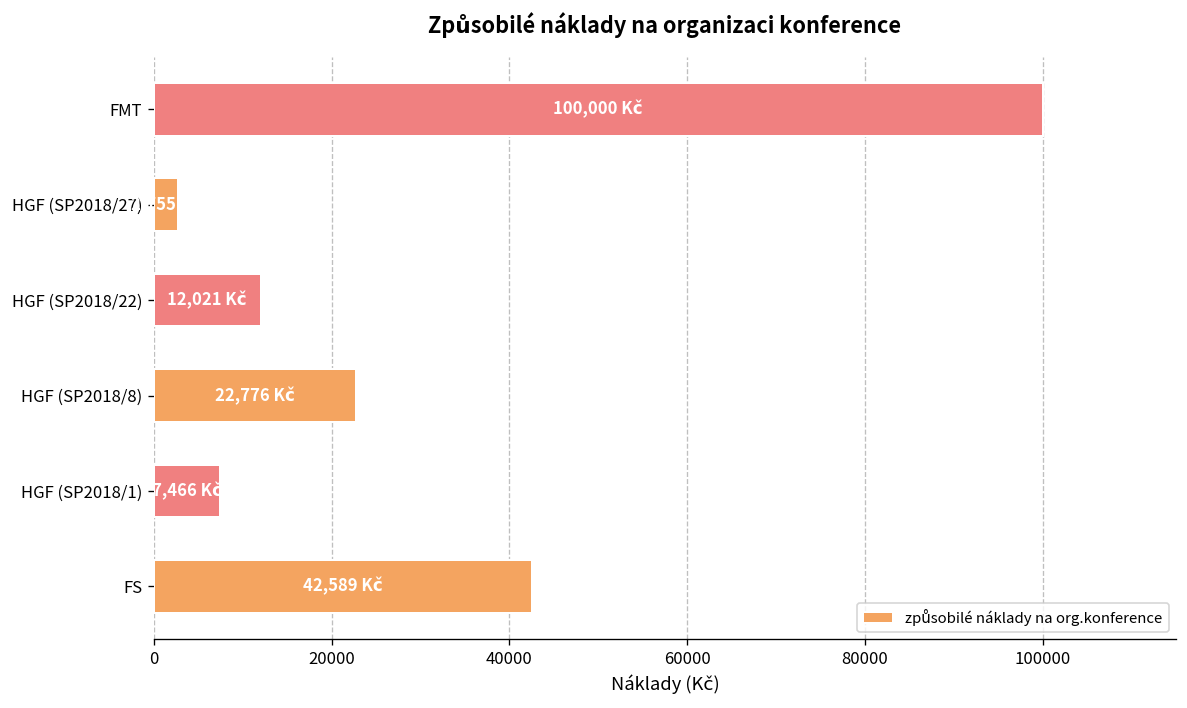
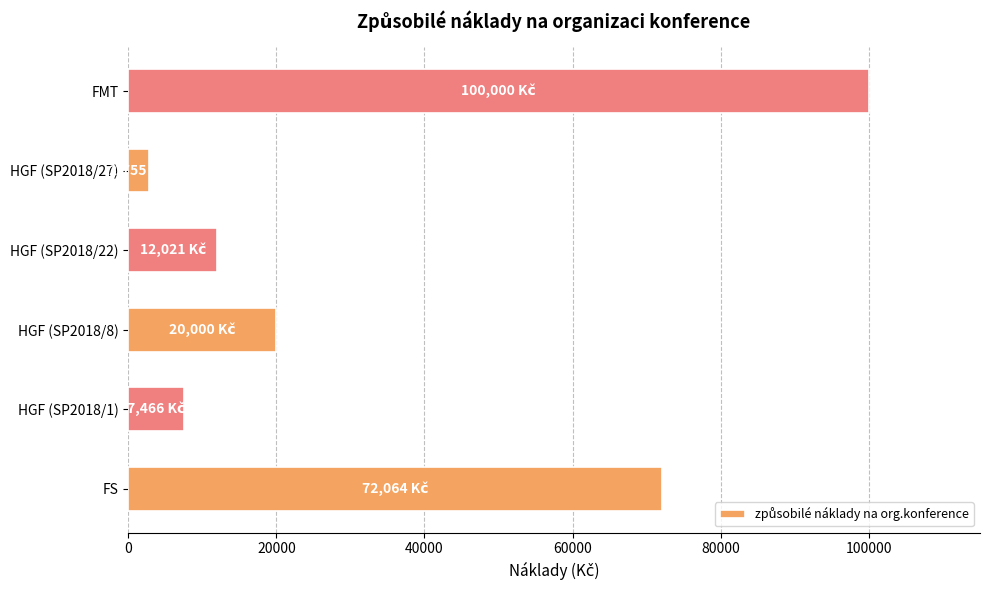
HGF (SP2018/8): 22,776 -> 20,000
FS: 42,589 -> 72,064
